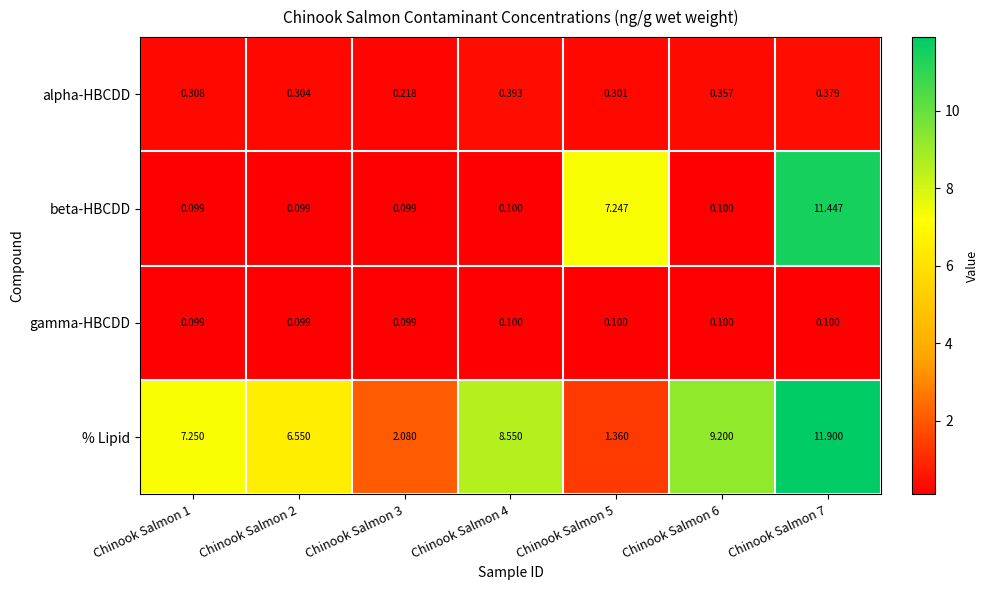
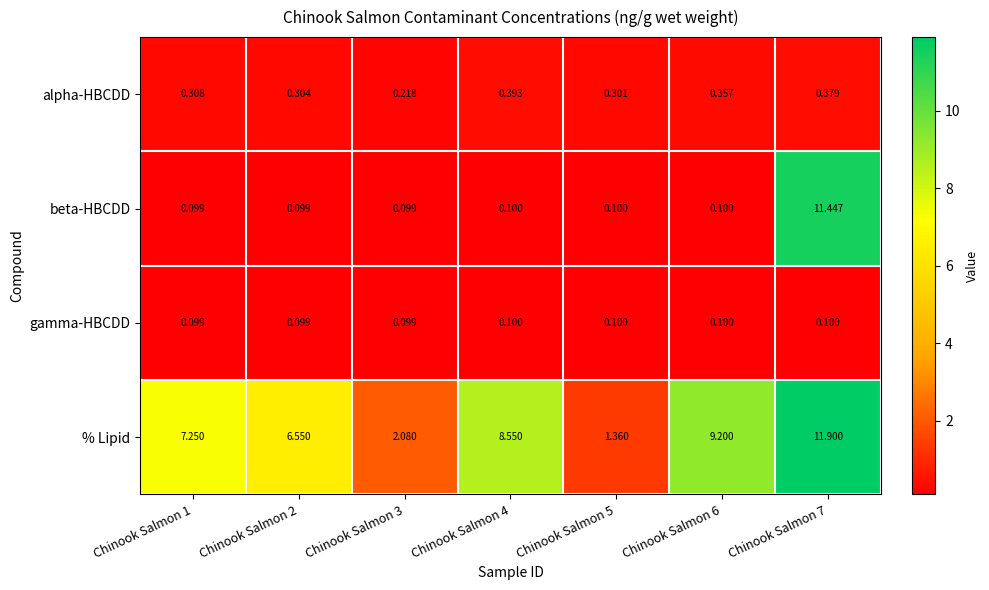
beta-HBCDD, Chinook Salmon 5: 7.247 -> 0.100
